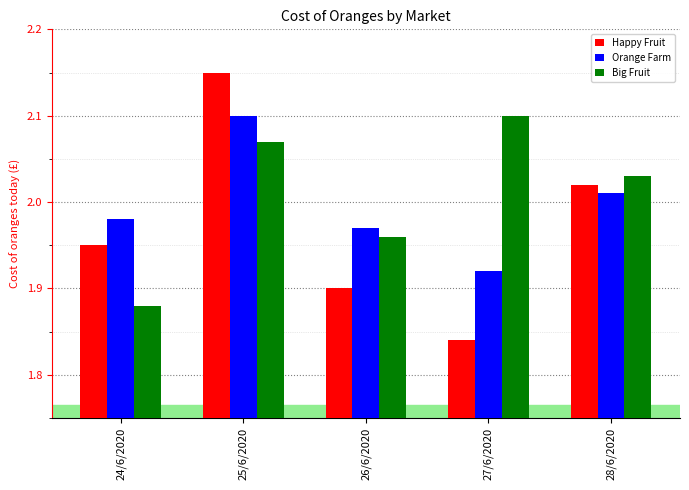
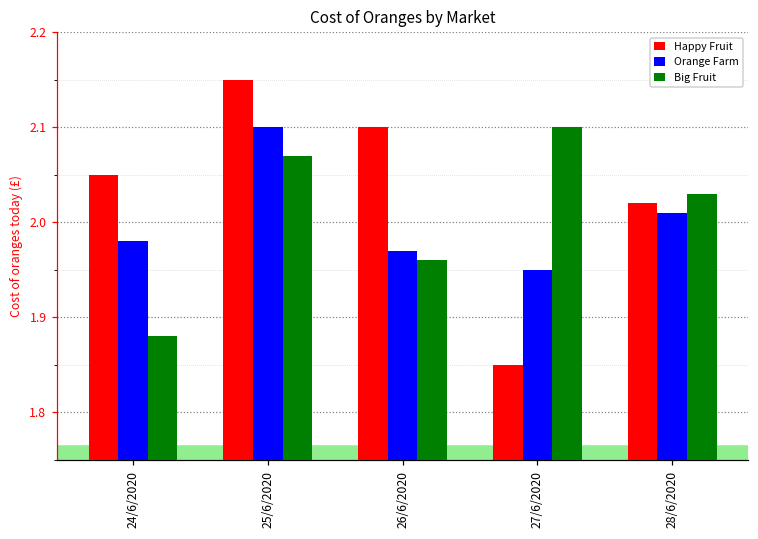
Happy Fruit, 24/6/2020: 1.95 -> 2.05
Happy Fruit, 26/6/2020: 1.9 -> 2.1
Happy Fruit, 27/6/2020: 1.84 -> 1.85
Orange Farm, 27/6/2020: 1.92 -> 1.95
